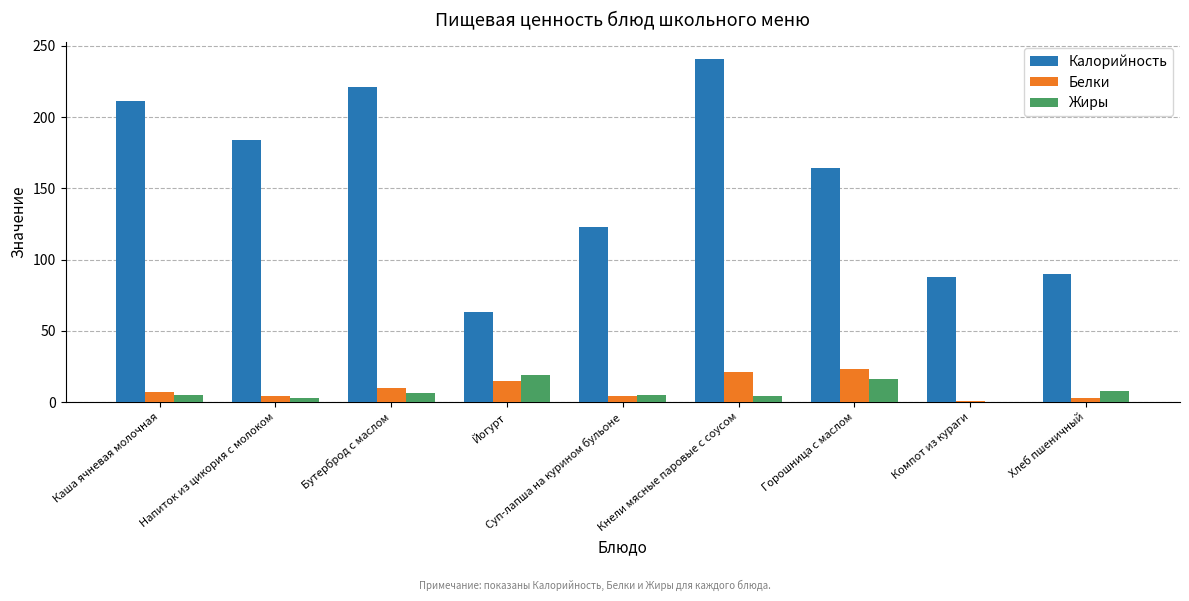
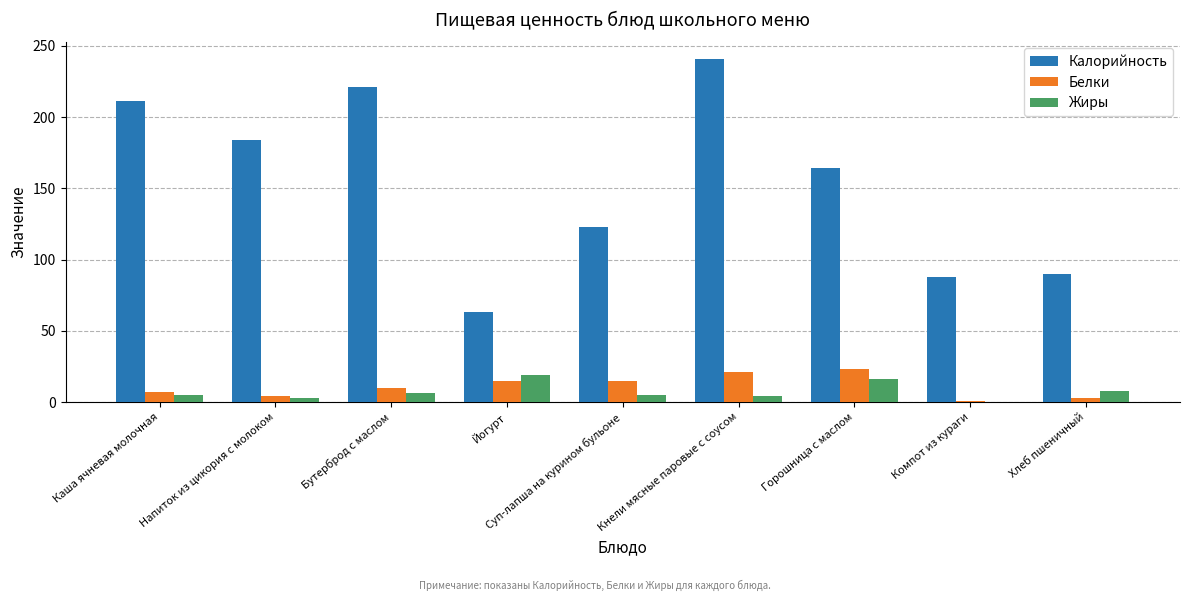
Белки, Суп-лапша на курином бульоне: 4 -> 15
